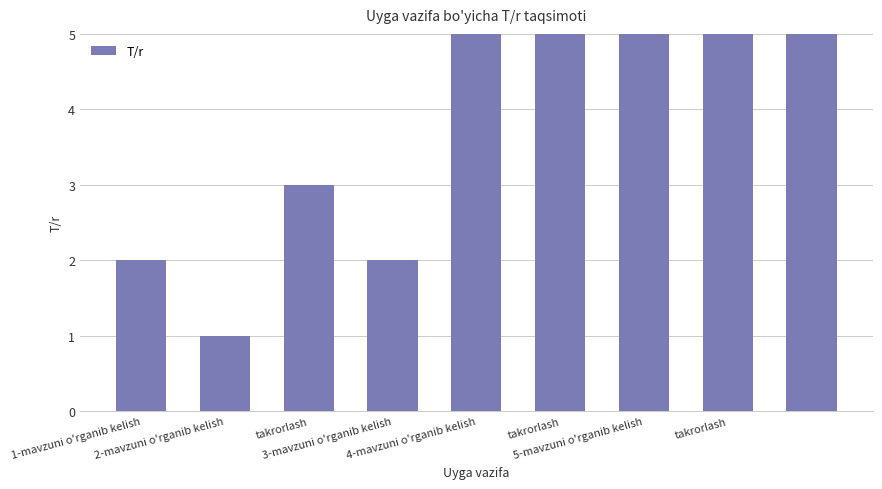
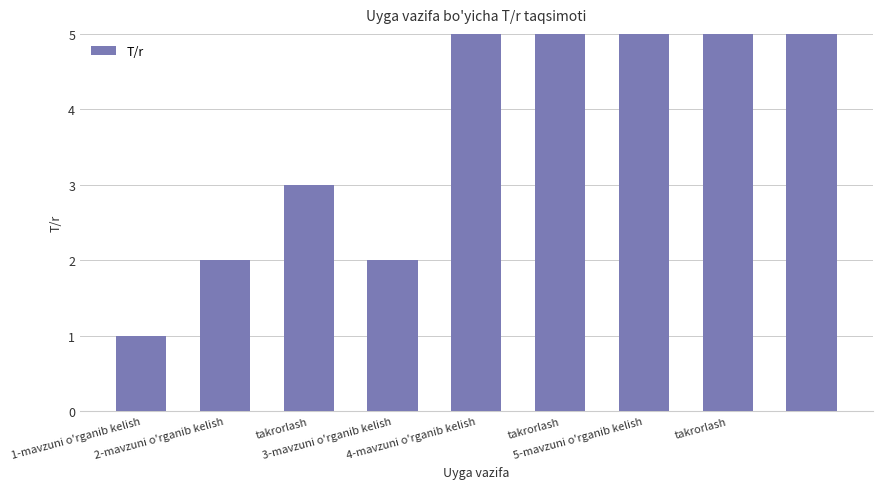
1-mavzuni o'rganib kelish: 2 -> 1
2-mavzuni o'rganib kelish: 1 -> 2
